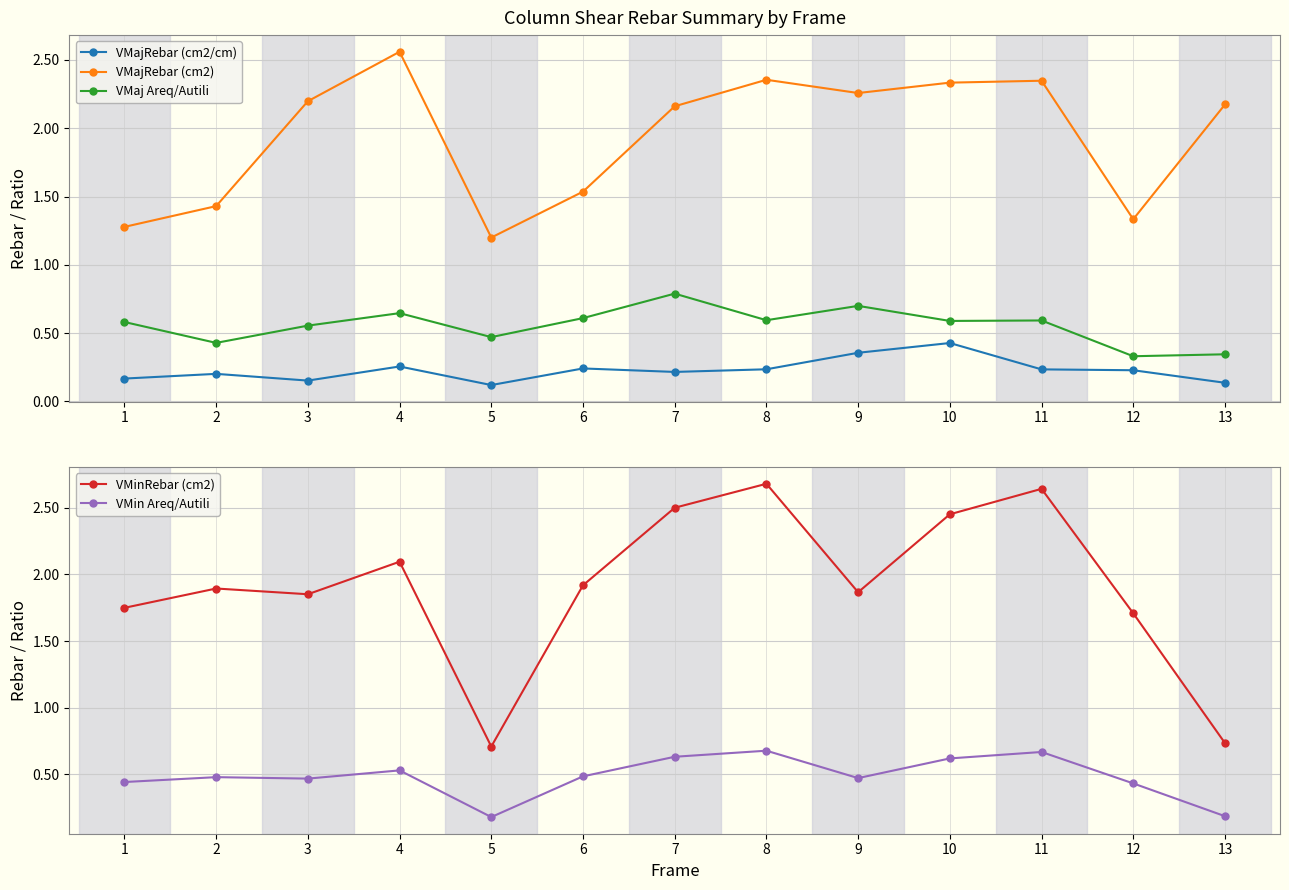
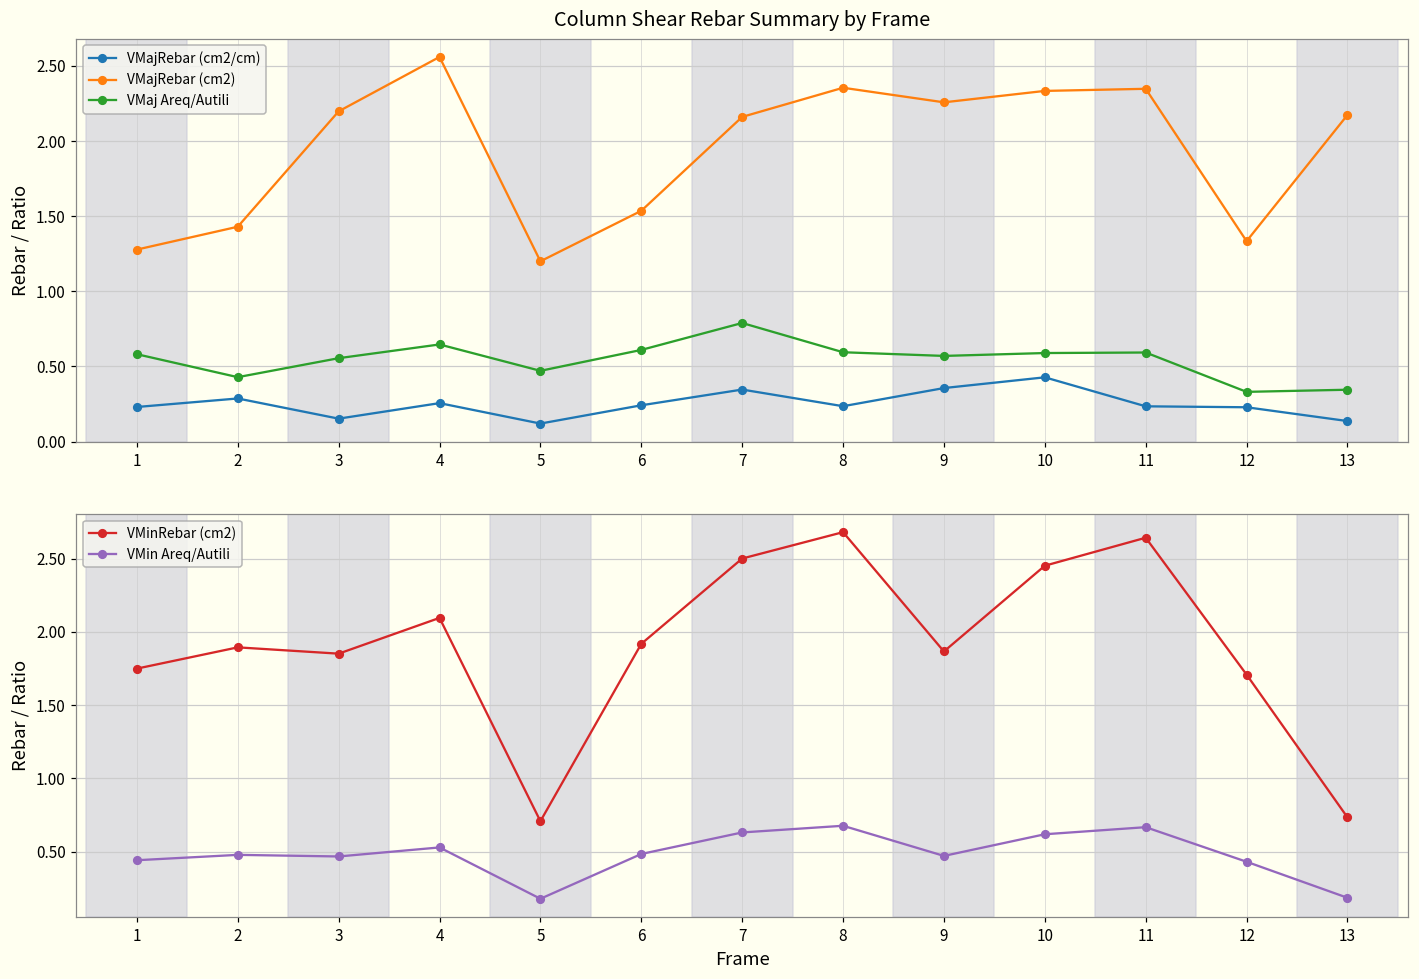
Column Shear Rebar Summary by Frame, VMajRebar (cm2/cm), 1: 0.17 -> 0.23
Column Shear Rebar Summary by Frame, VMajRebar (cm2/cm), 2: 0.20 -> 0.29
Column Shear Rebar Summary by Frame, VMajRebar (cm2/cm), 7: 0.22 -> 0.35
Column Shear Rebar Summary by Frame, VMaj Areq/Autili, 9: 0.70 -> 0.57
